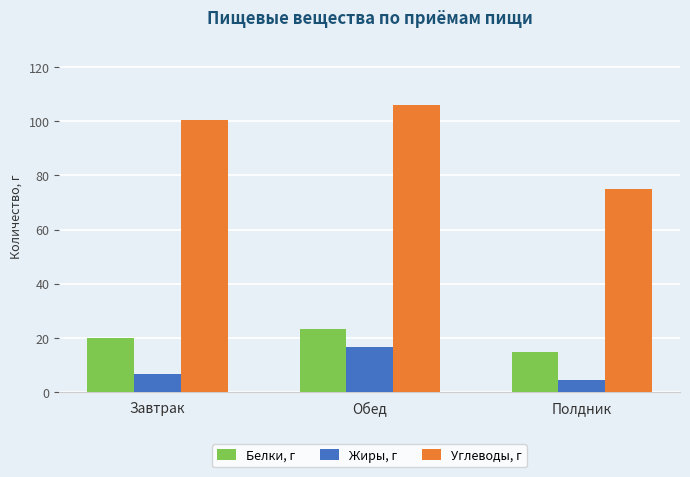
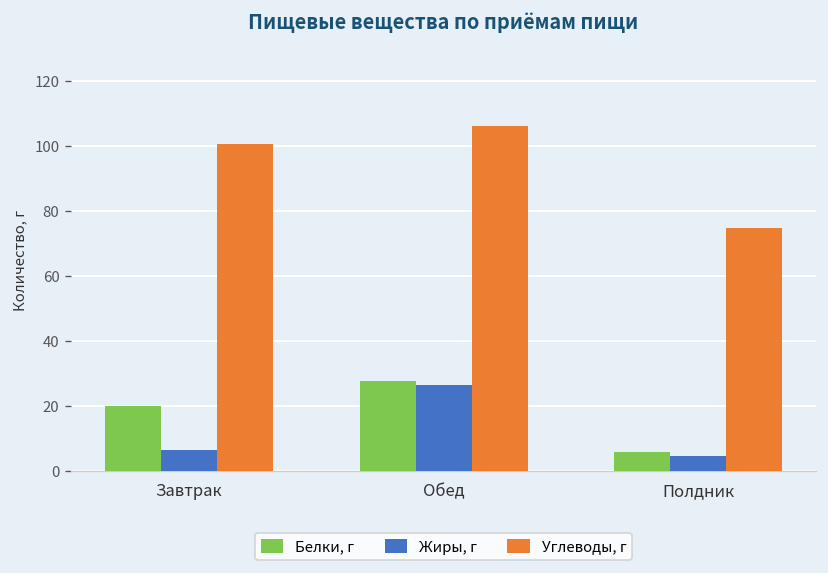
Белки, г, Обед: 23 -> 28
Жиры, г, Обед: 17 -> 27
Белки, г, Полдник: 15 -> 6
